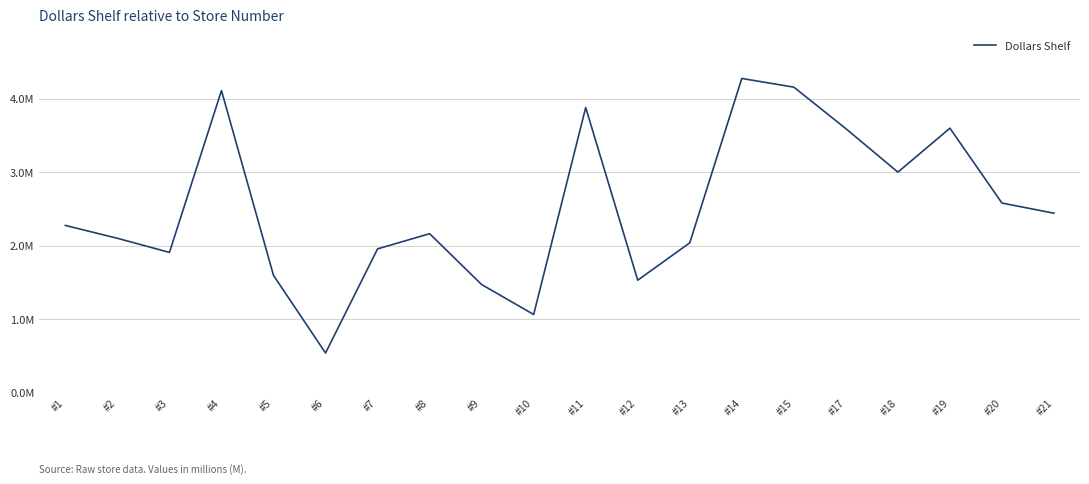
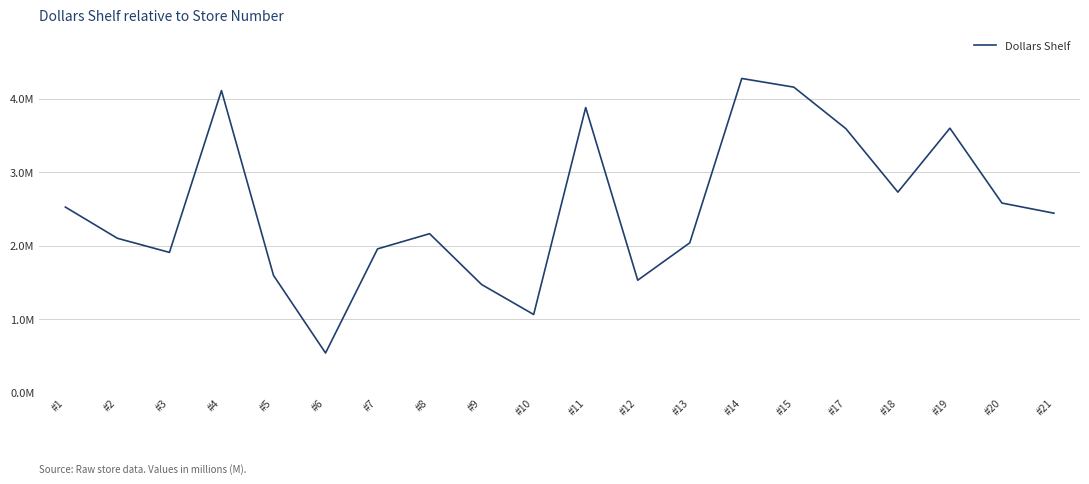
#1: 2300000 -> 2500000
#18: 3000000 -> 2700000
